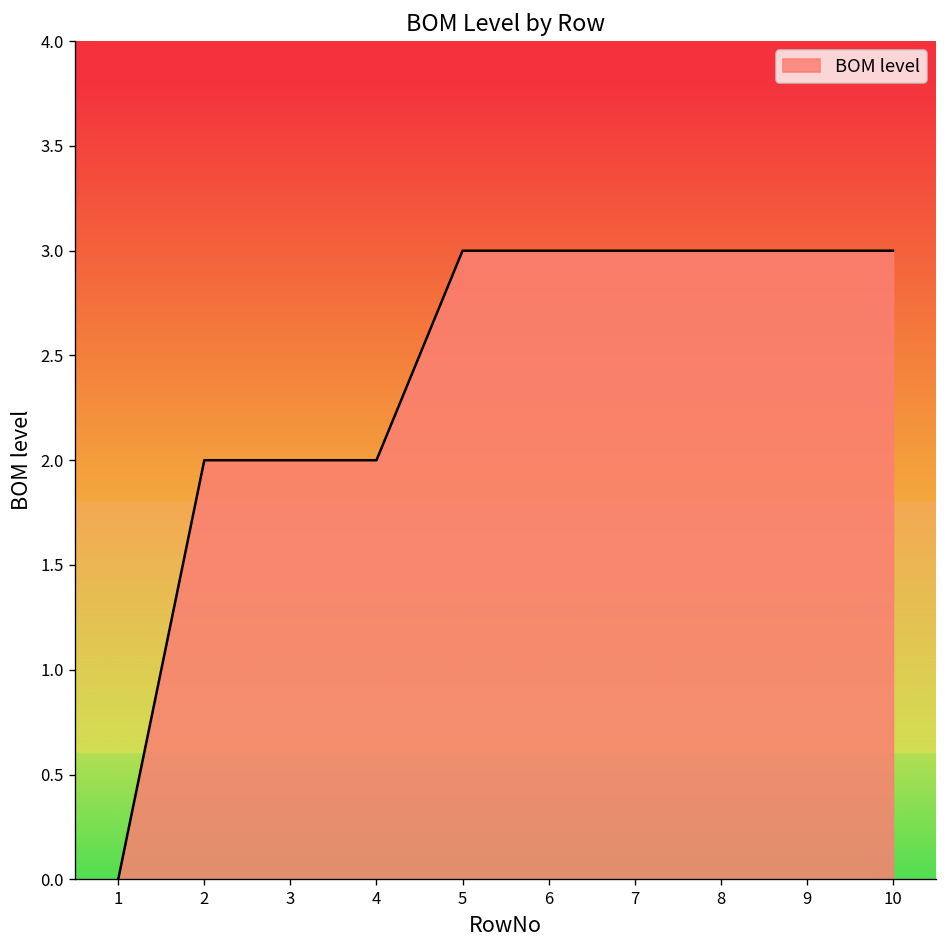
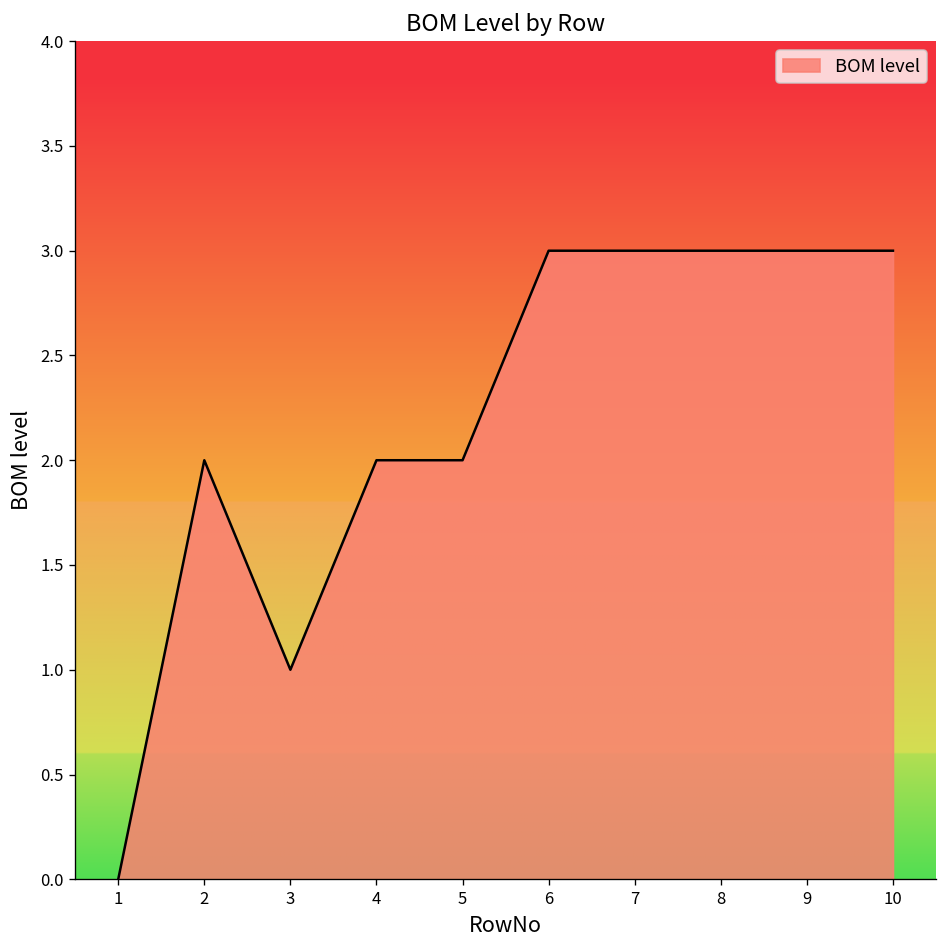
3: 2 -> 1
5: 3 -> 2
